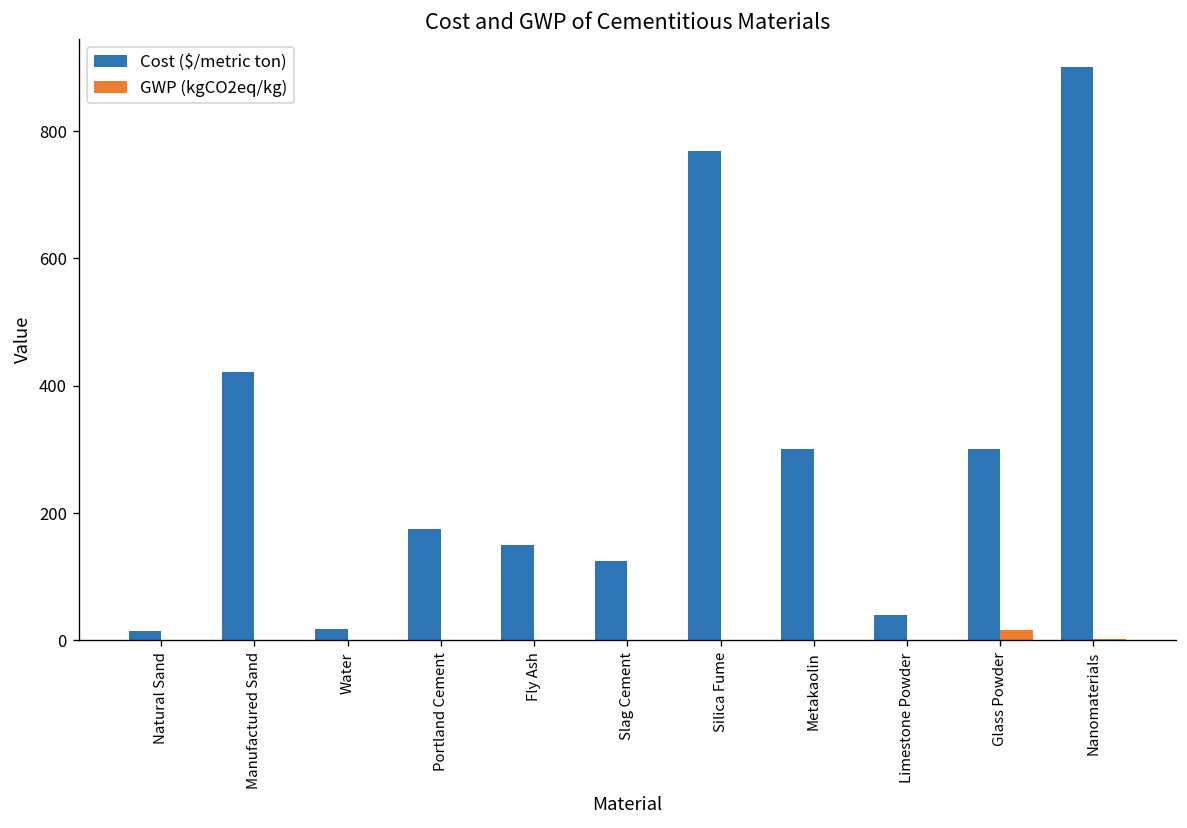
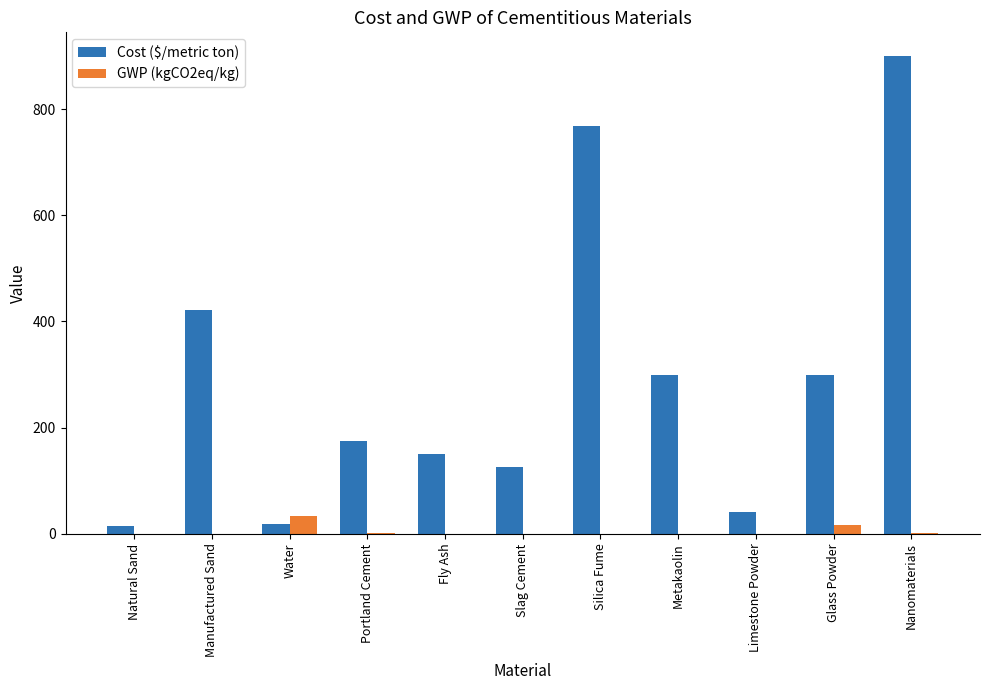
GWP (kgCO2eq/kg), Water: 0 -> 30
